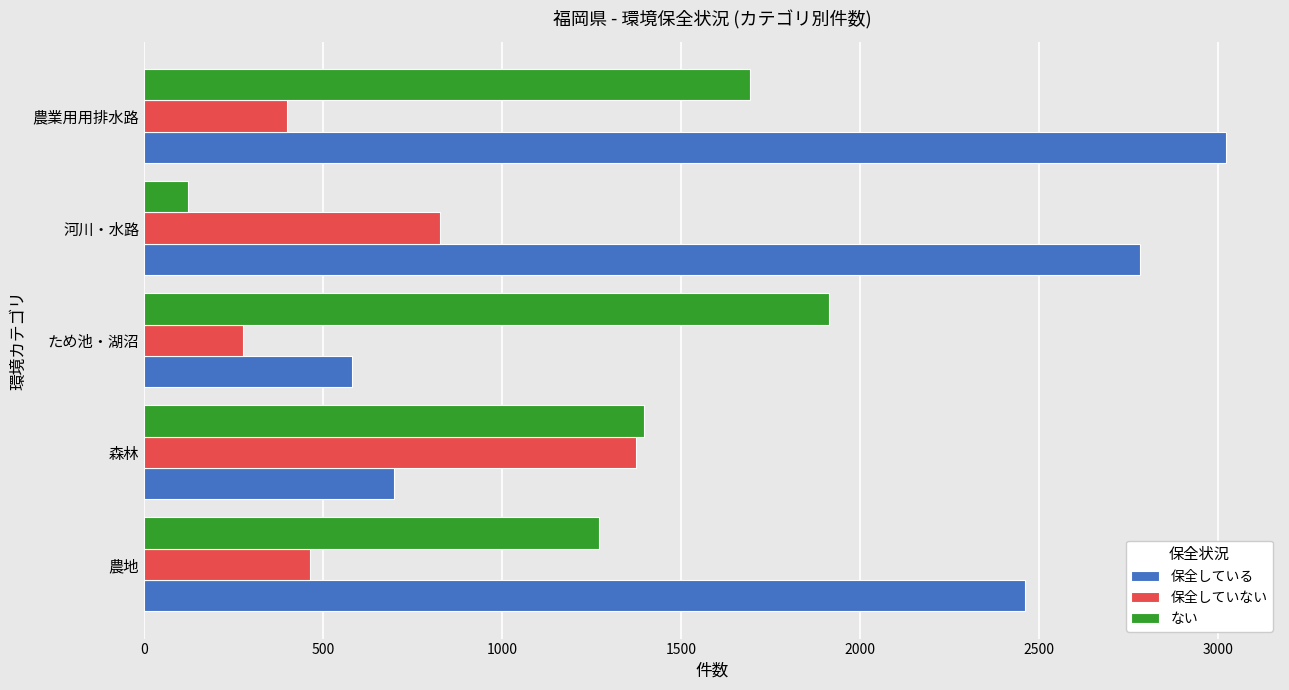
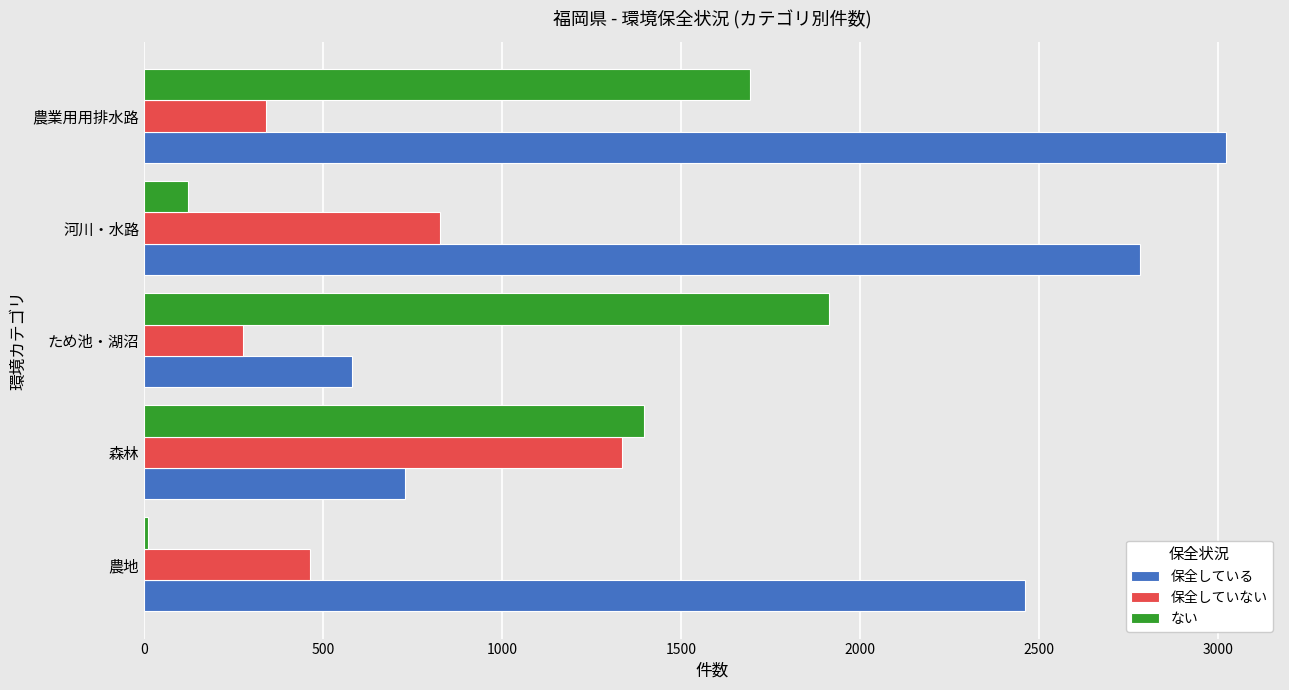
保全していない, 農業用用排水路: 400 -> 340
保全していない, 森林: 1380 -> 1340
保全している, 森林: 700 -> 730
ない, 農地: 1270 -> 10
